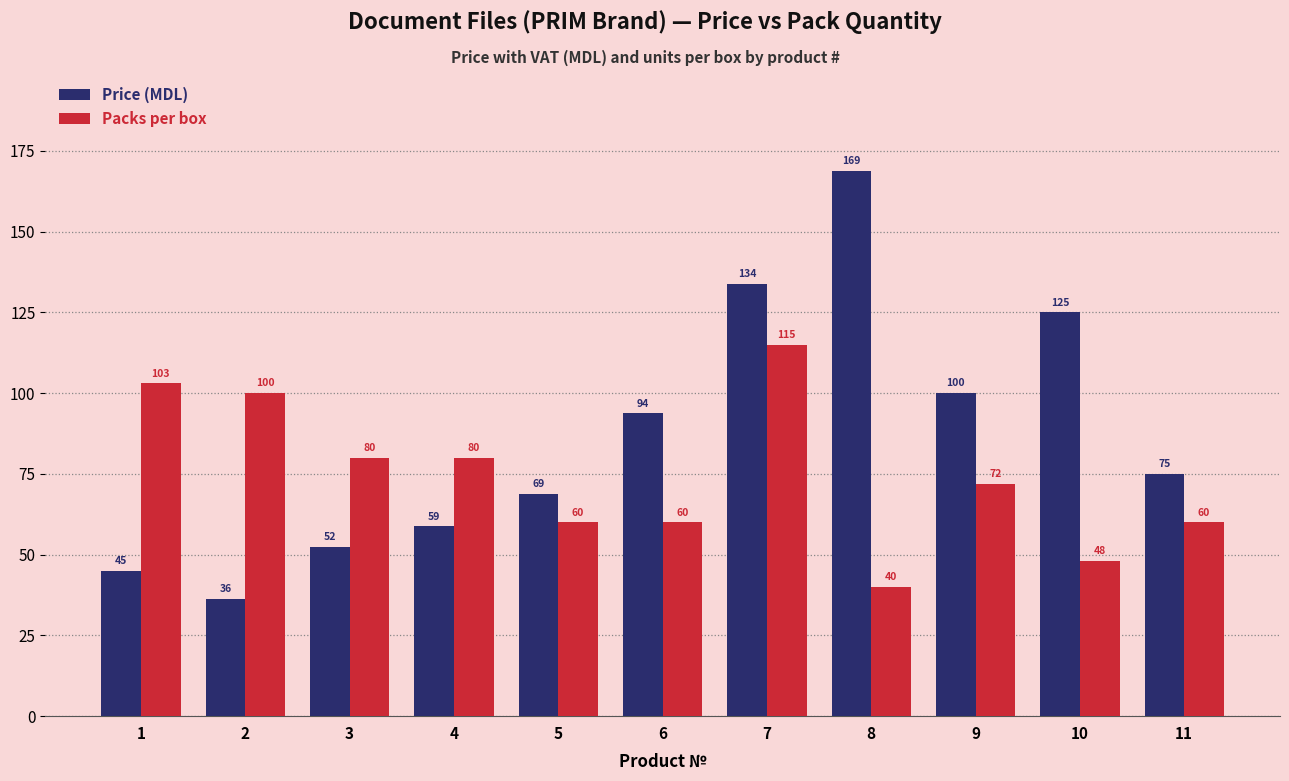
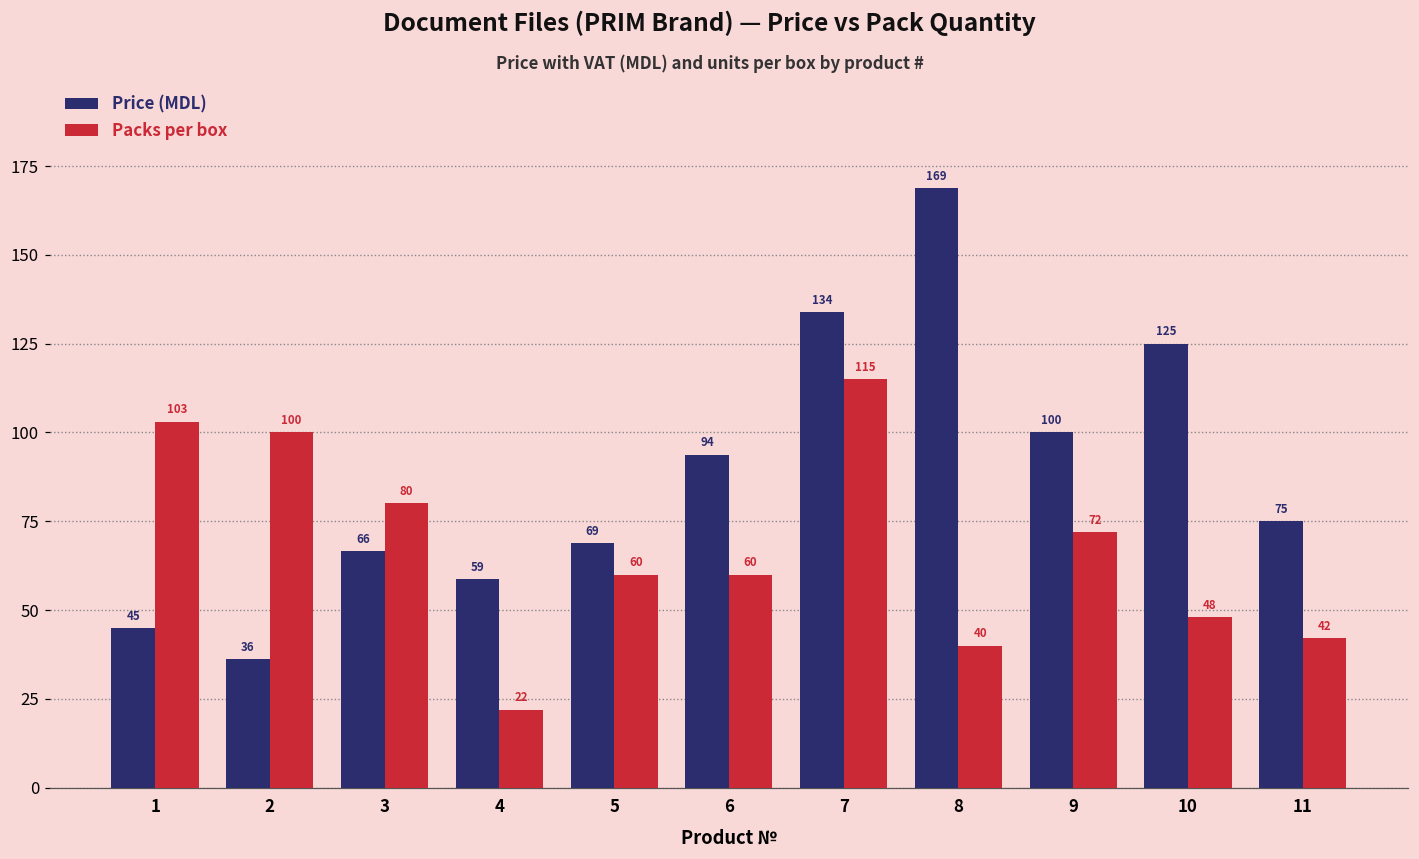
Price (MDL), 3: 52 -> 66
Packs per box, 4: 80 -> 22
Packs per box, 11: 60 -> 42
